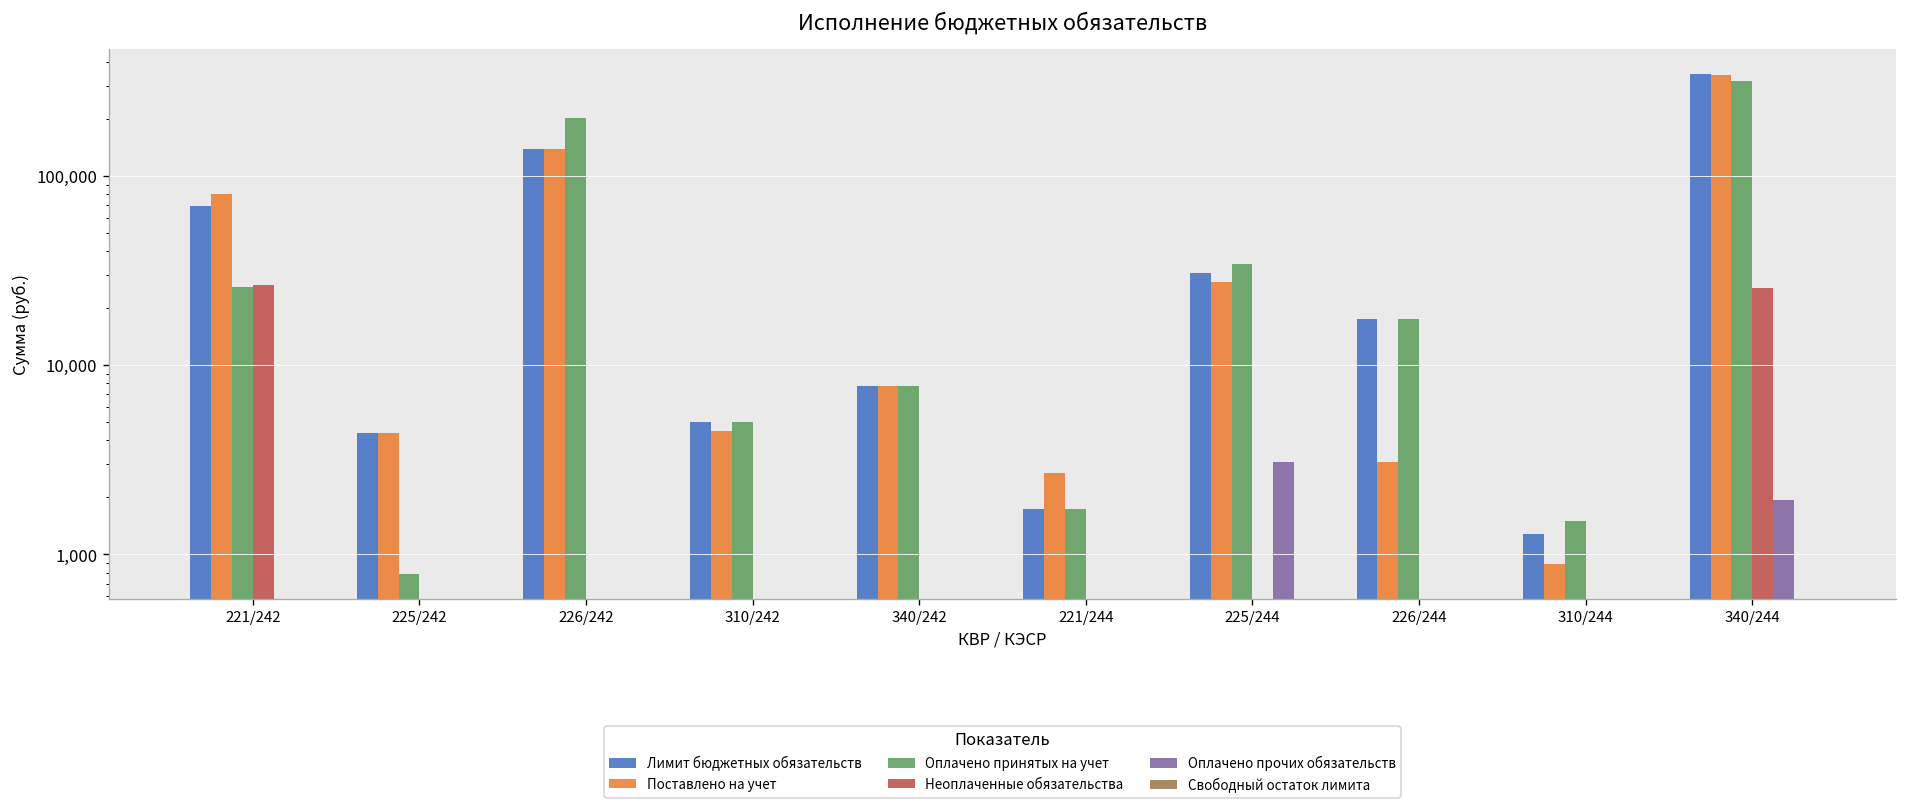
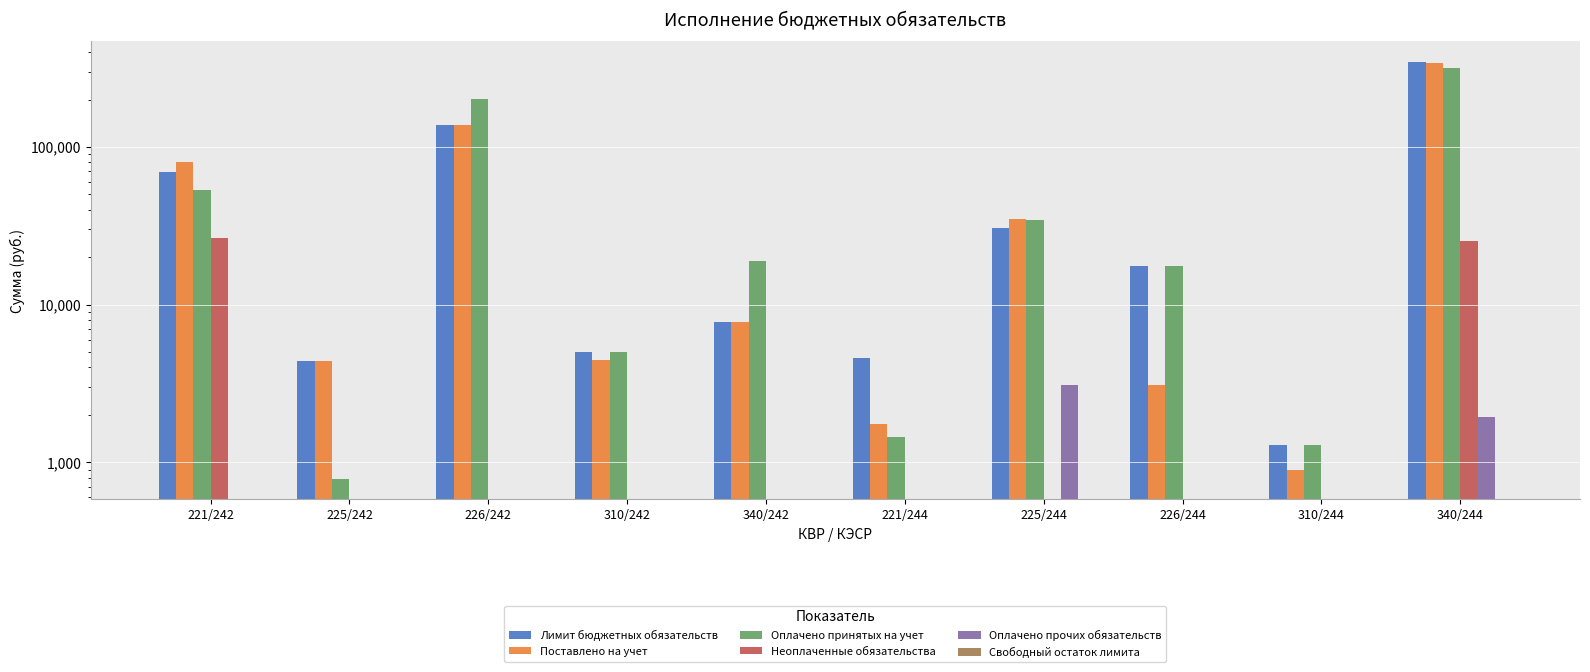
Оплачено принятых на учет, 221/242: 26,000 -> 54,000
Оплачено принятых на учет, 340/242: 8,000 -> 19,000
Лимит бюджетных обязательств, 221/244: 1,700 -> 4,600
Поставлено на учет, 221/244: 2,700 -> 1,700
Оплачено принятых на учет, 221/244: 1,700 -> 1,500
Поставлено на учет, 225/244: 28,000 -> 35,000
Оплачено принятых на учет, 310/244: 1,500 -> 1,300
